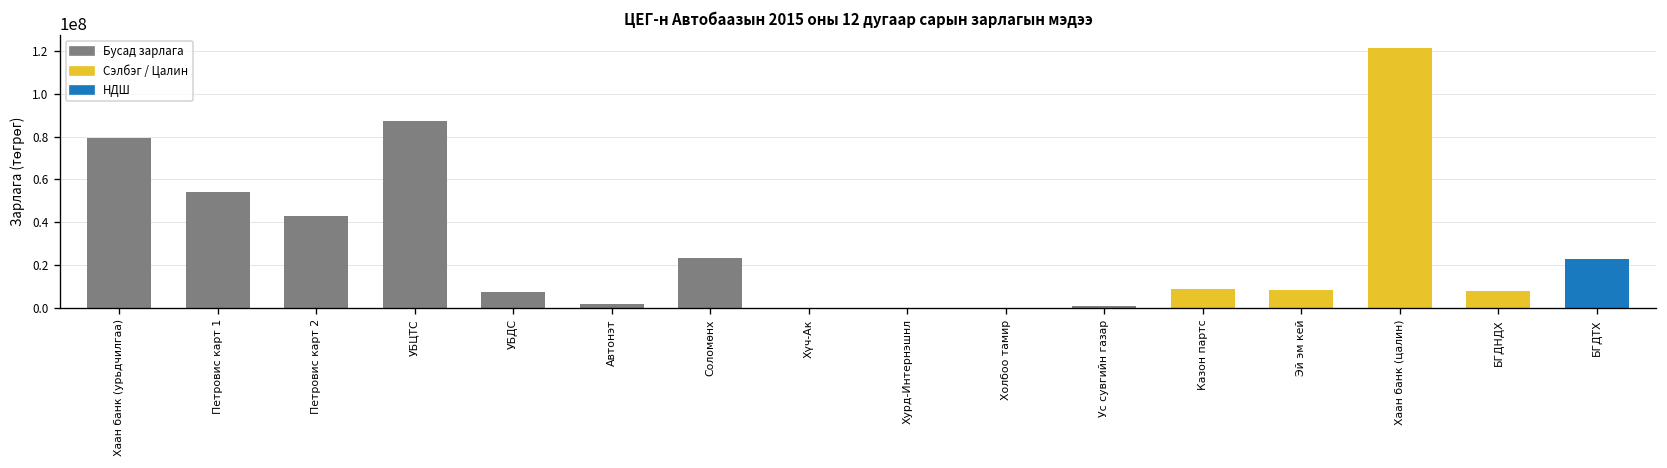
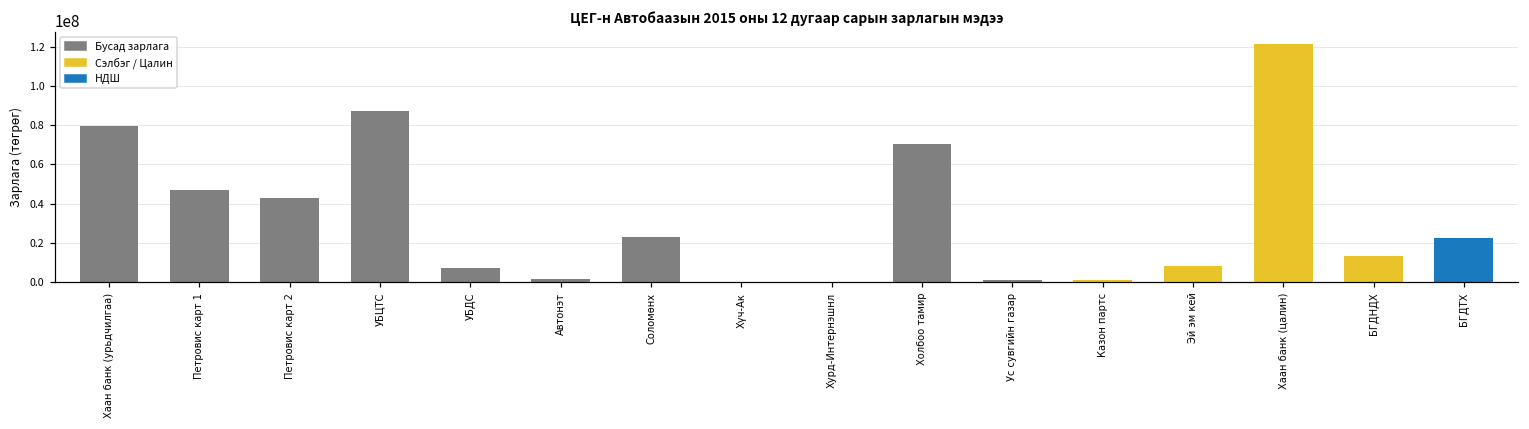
Петровис карт 1: 54000000 -> 47000000
Холбоо тамир: 0 -> 70000000
Казон партс: 9000000 -> 1000000
БГДНДХ: 8000000 -> 13000000
